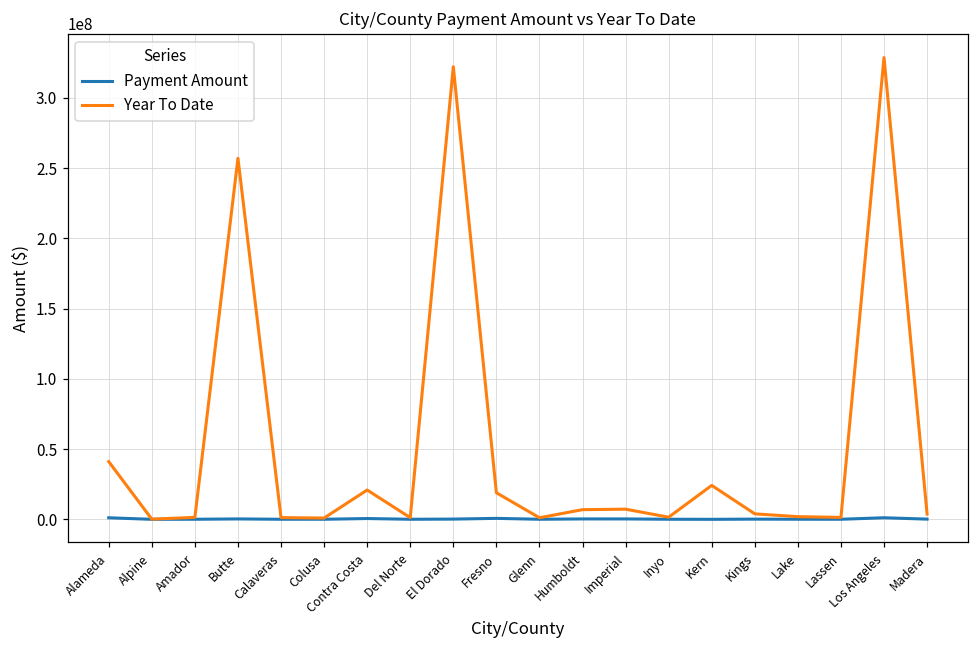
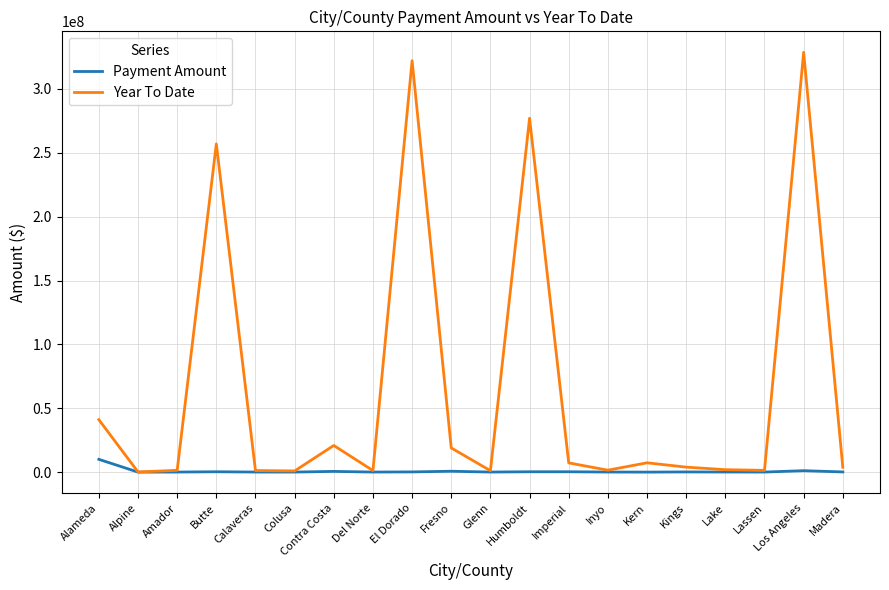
Payment Amount, Alameda: 1000000 -> 10000000
Year To Date, Humboldt: 7000000 -> 277000000
Year To Date, Kern: 24000000 -> 7000000
